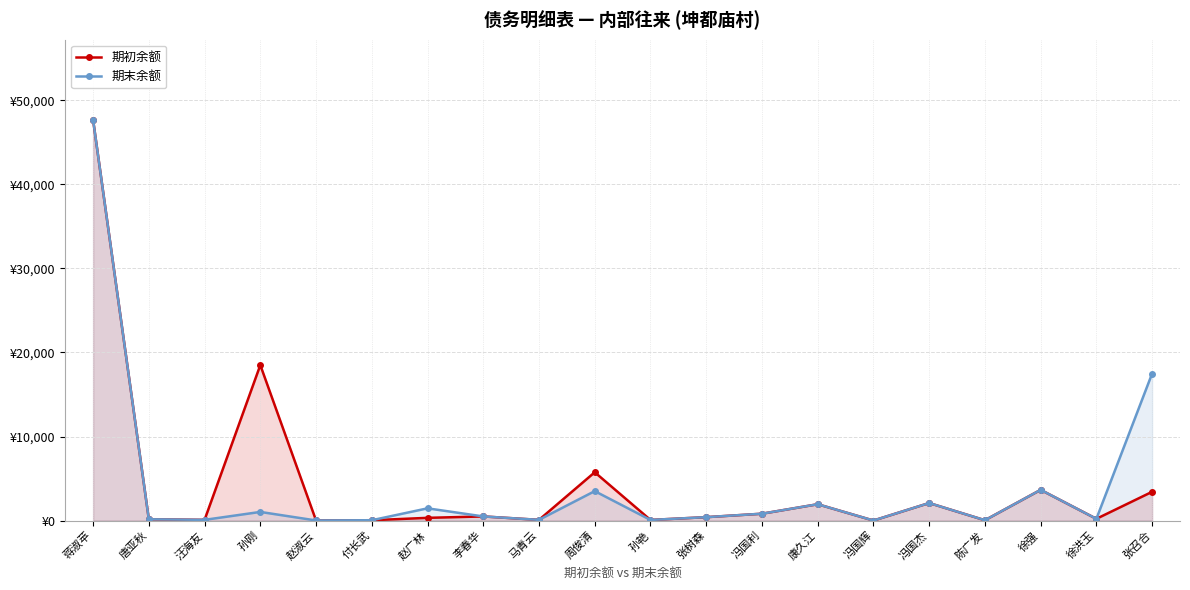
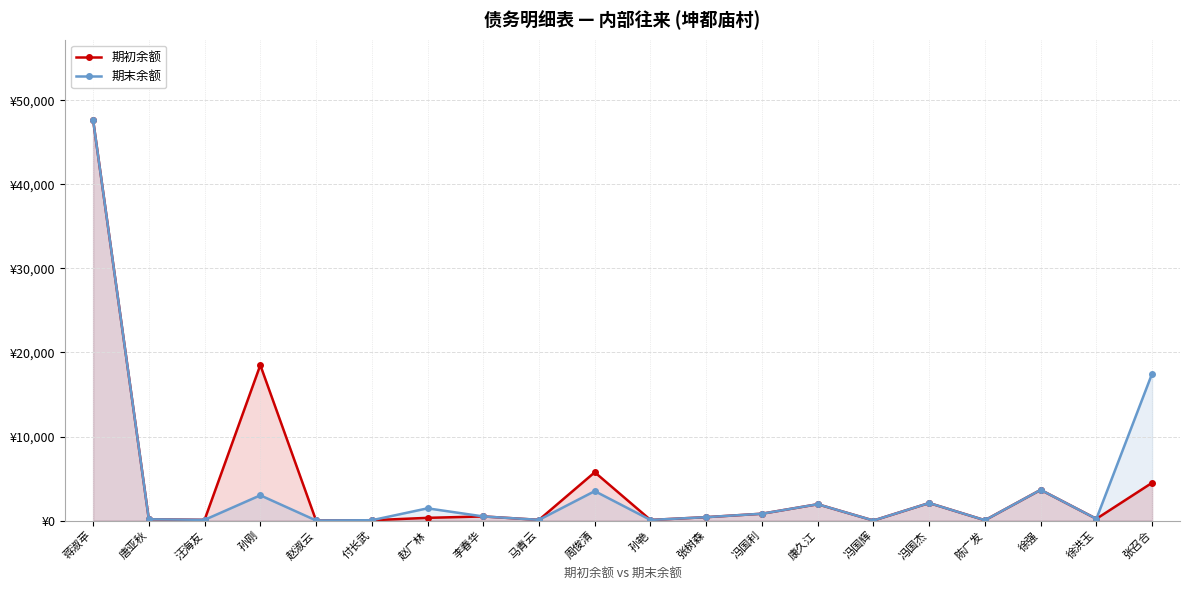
期末余额, 孙刚: ¥1,000 -> ¥3,000
期初余额, 张召合: ¥3,000 -> ¥4,000
